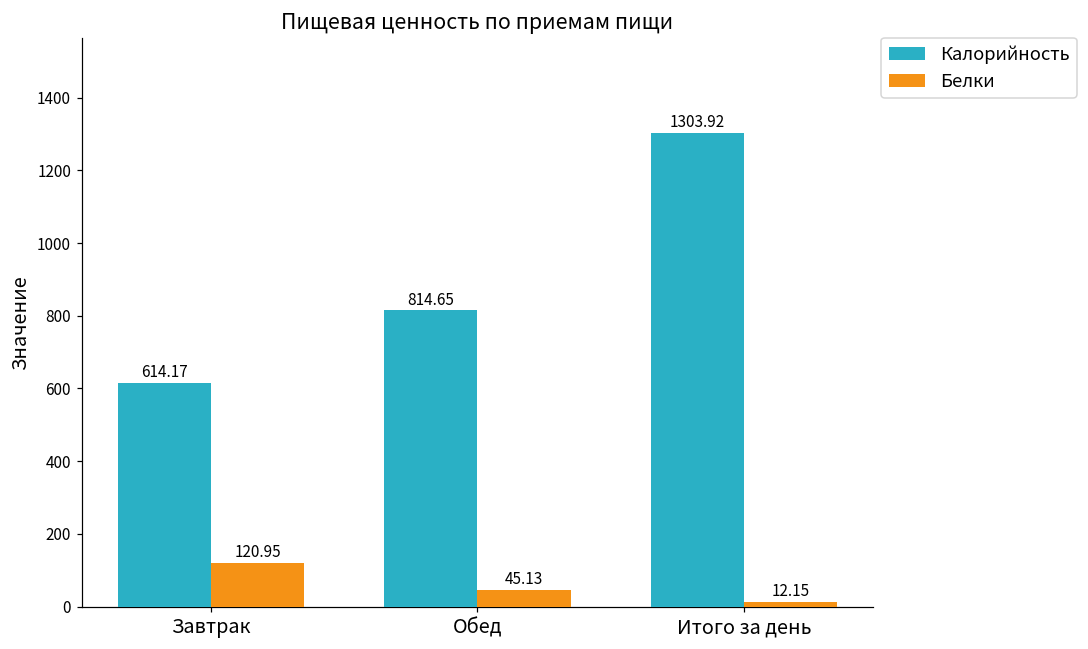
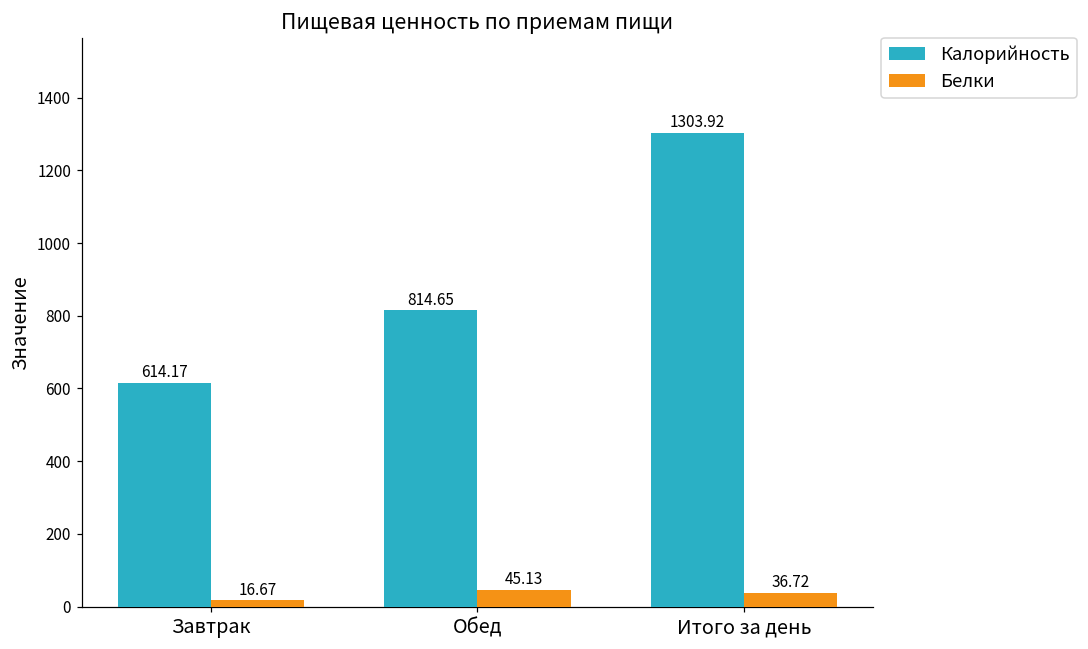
Белки, Завтрак: 120.95 -> 16.67
Белки, Итого за день: 12.15 -> 36.72
